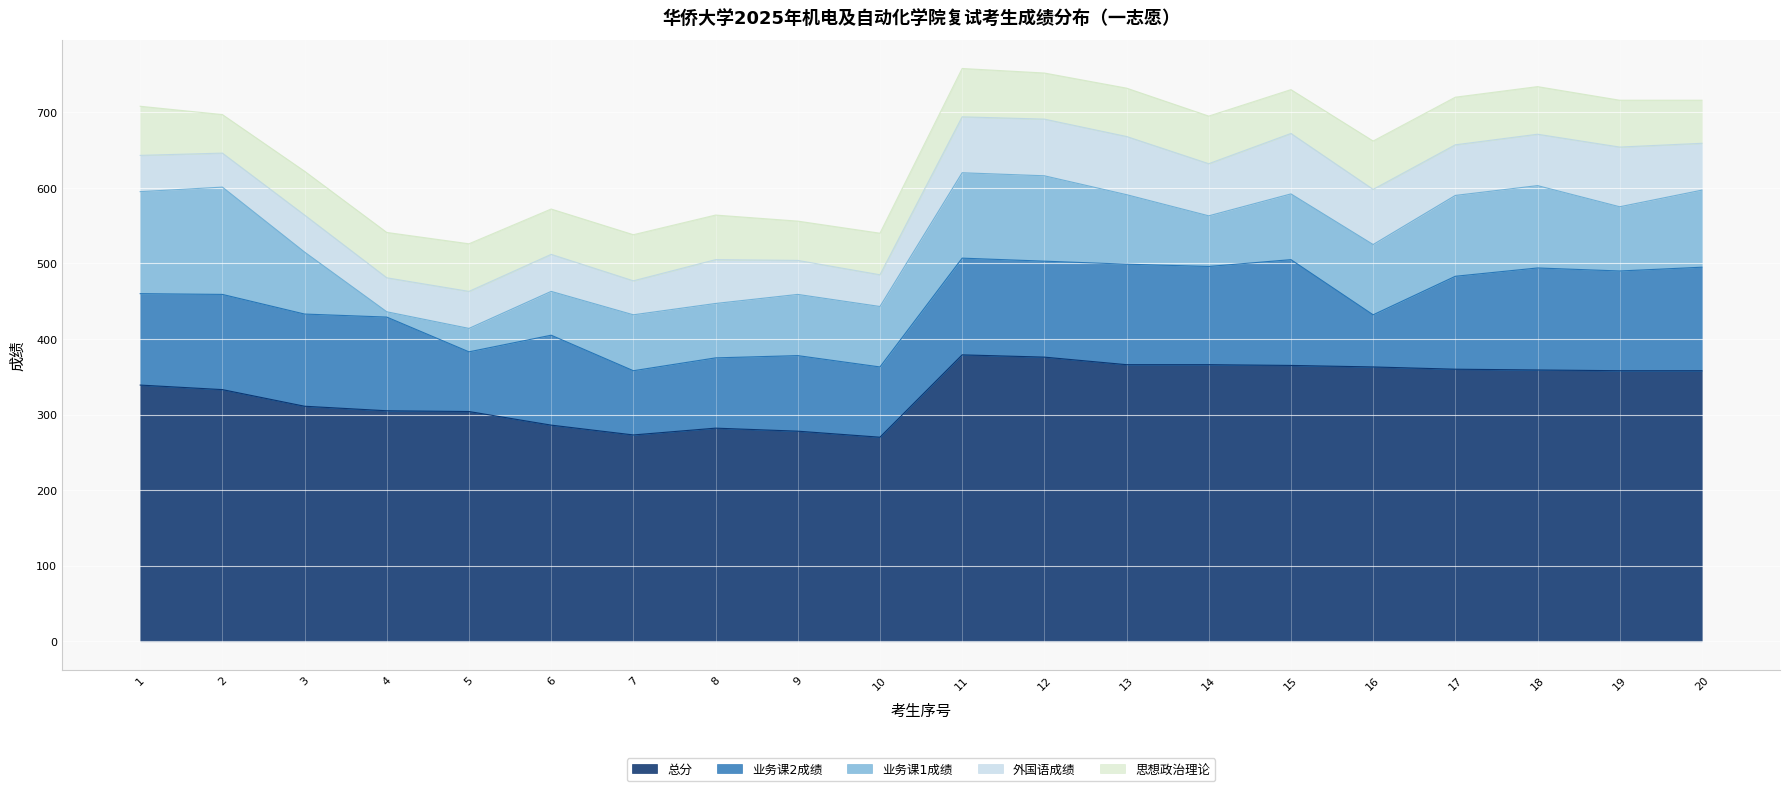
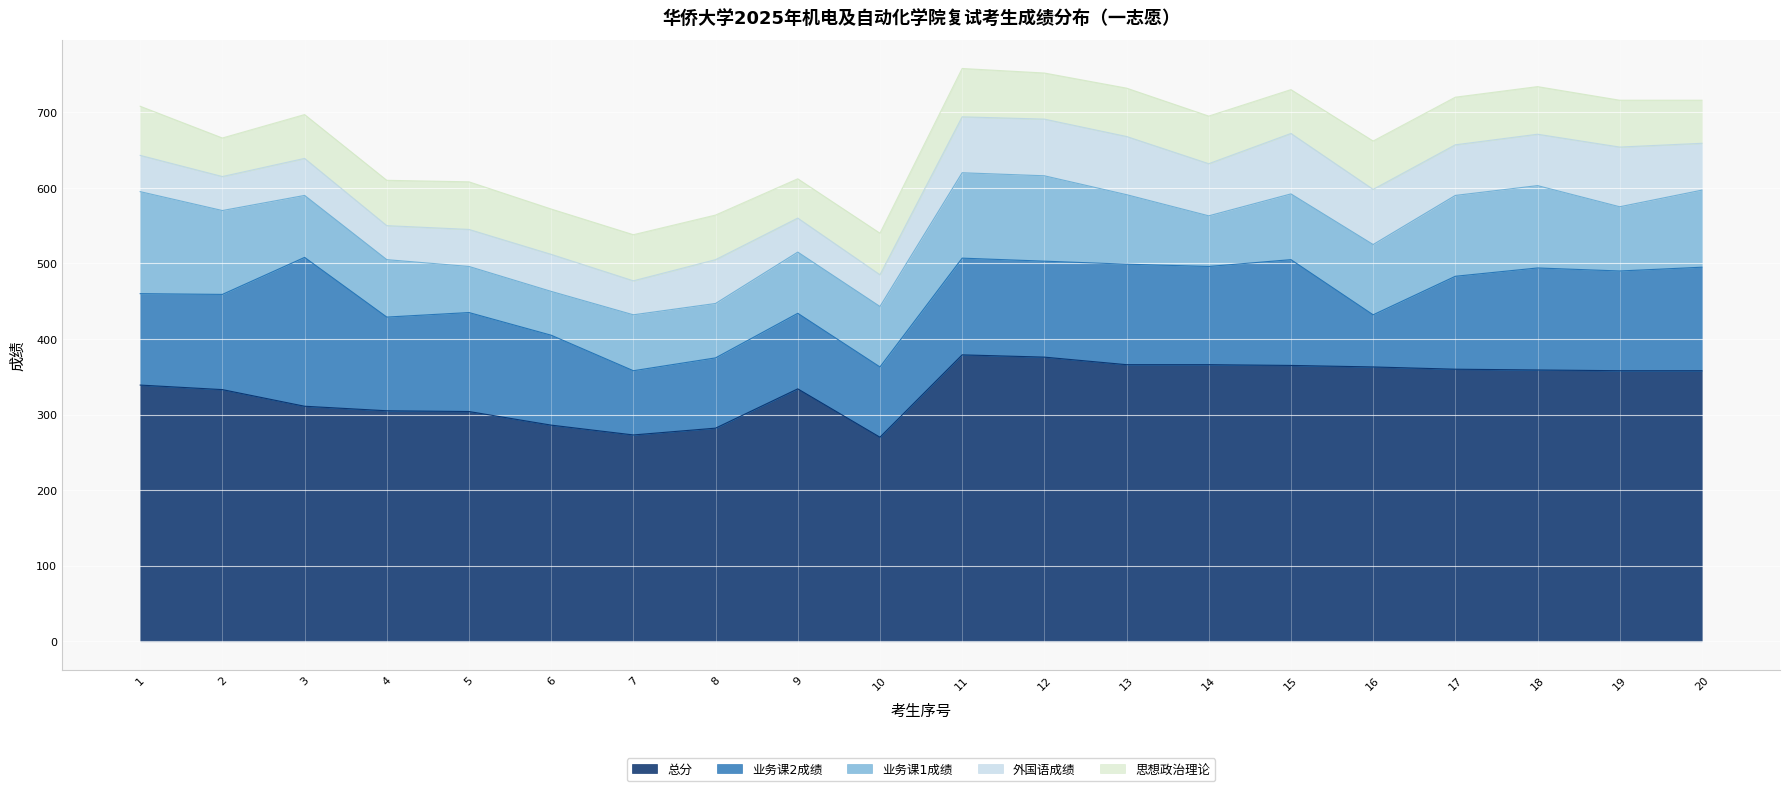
业务课1成绩, 2: 140 -> 110
业务课2成绩, 3: 120 -> 200
业务课1成绩, 4: 10 -> 80
业务课2成绩, 5: 80 -> 130
业务课1成绩, 5: 30 -> 60
总分, 9: 280 -> 330
